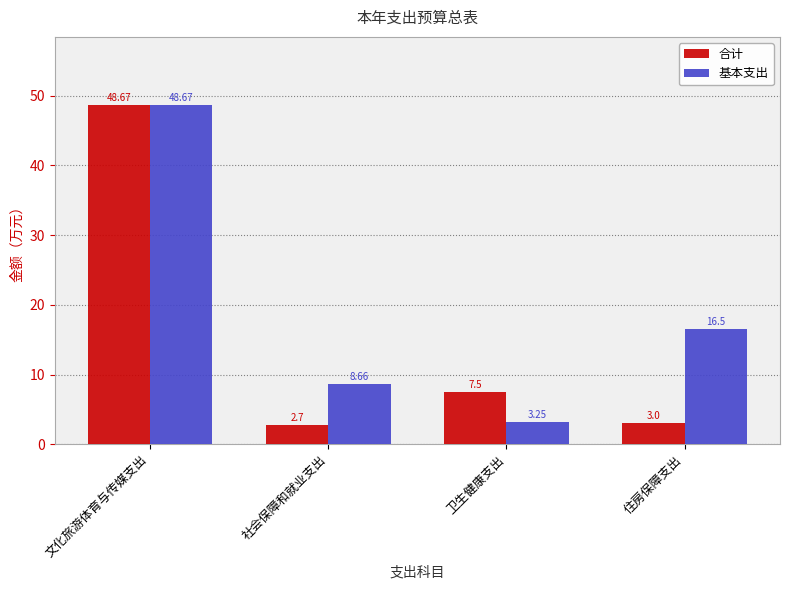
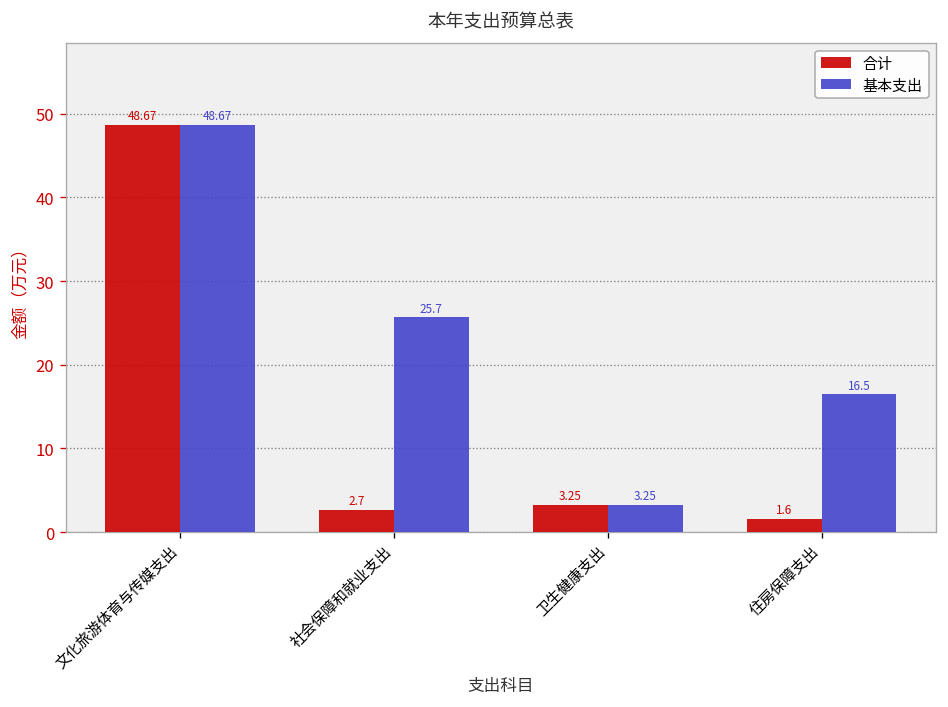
基本支出, 社会保障和就业支出: 8.66 -> 25.7
合计, 卫生健康支出: 7.5 -> 3.25
合计, 住房保障支出: 3.0 -> 1.6
